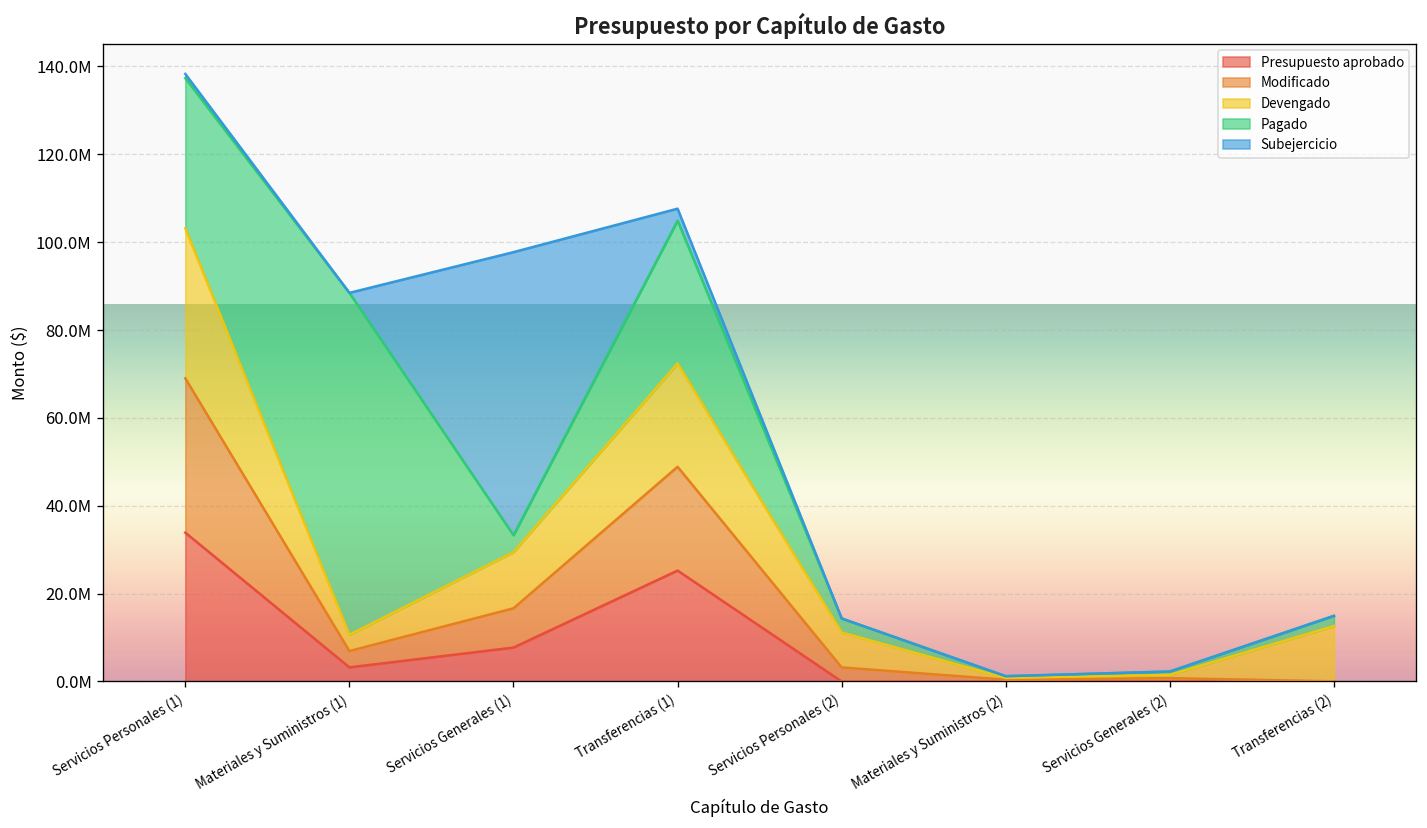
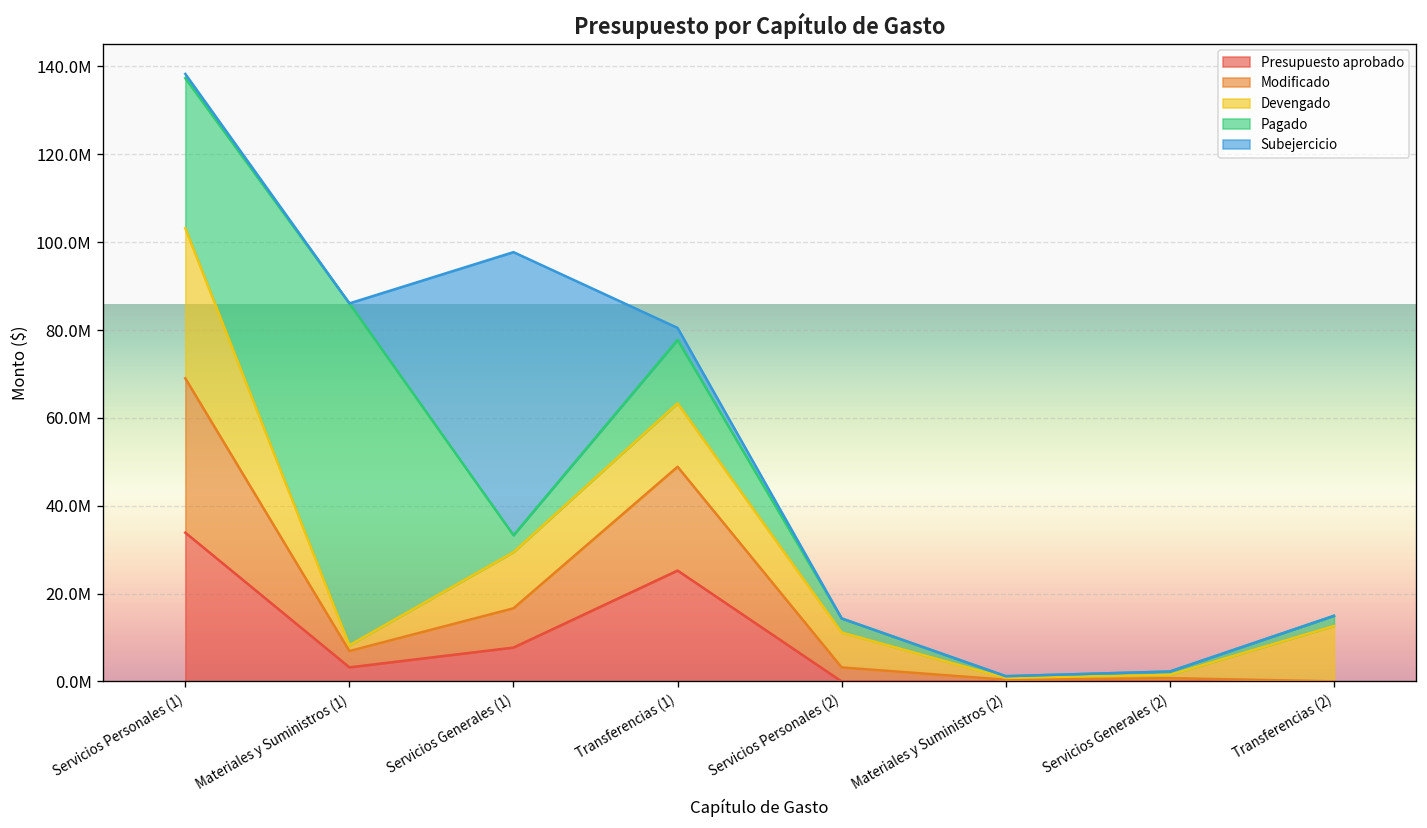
Devengado, Materiales y Suministros (1): 4000000 -> 1000000
Devengado, Transferencias (1): 24000000 -> 14000000
Pagado, Transferencias (1): 33000000 -> 14000000
